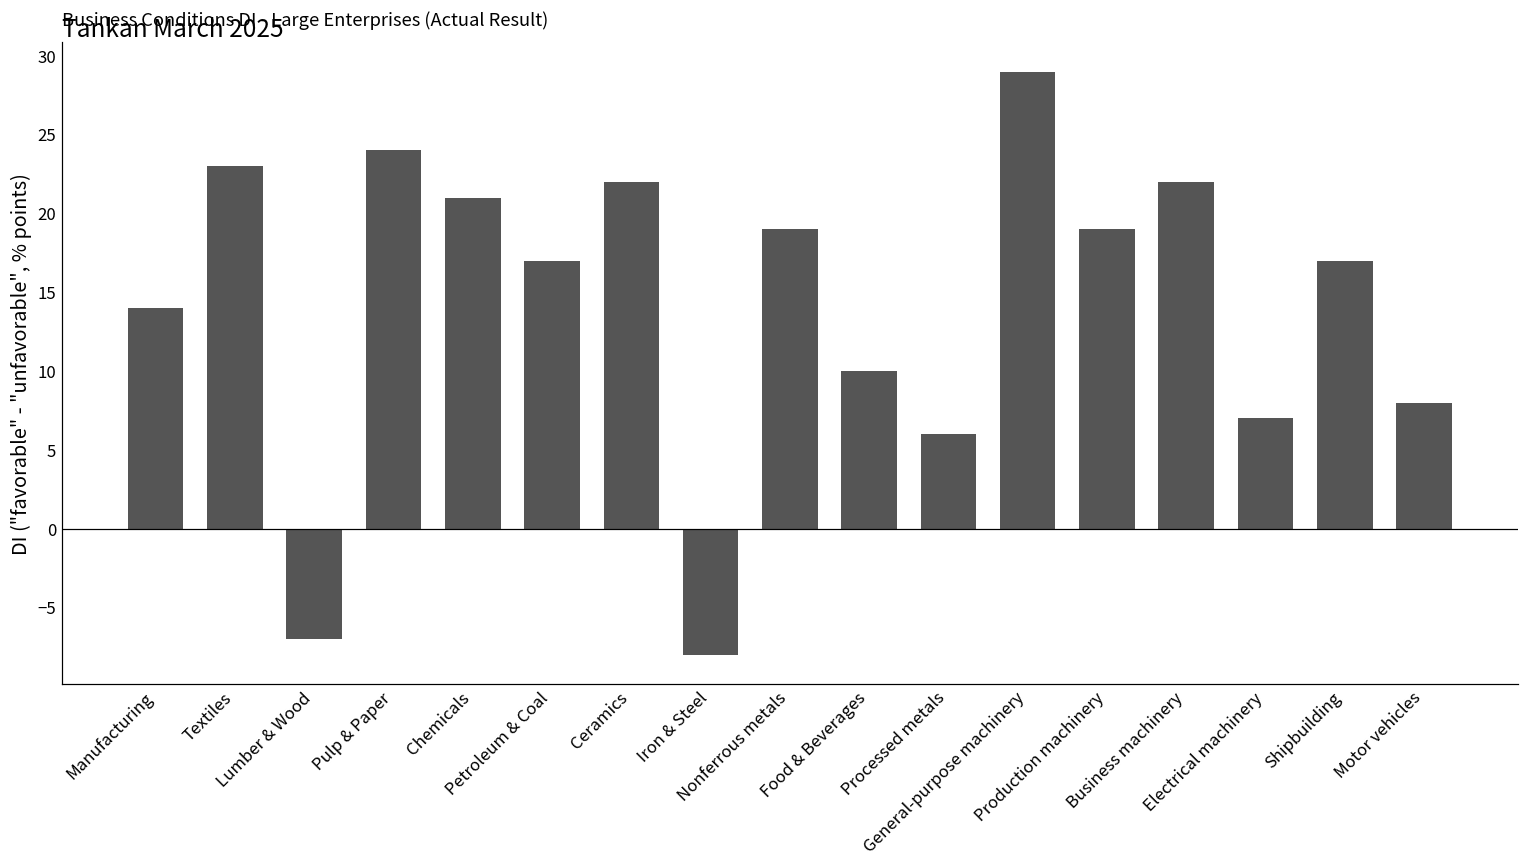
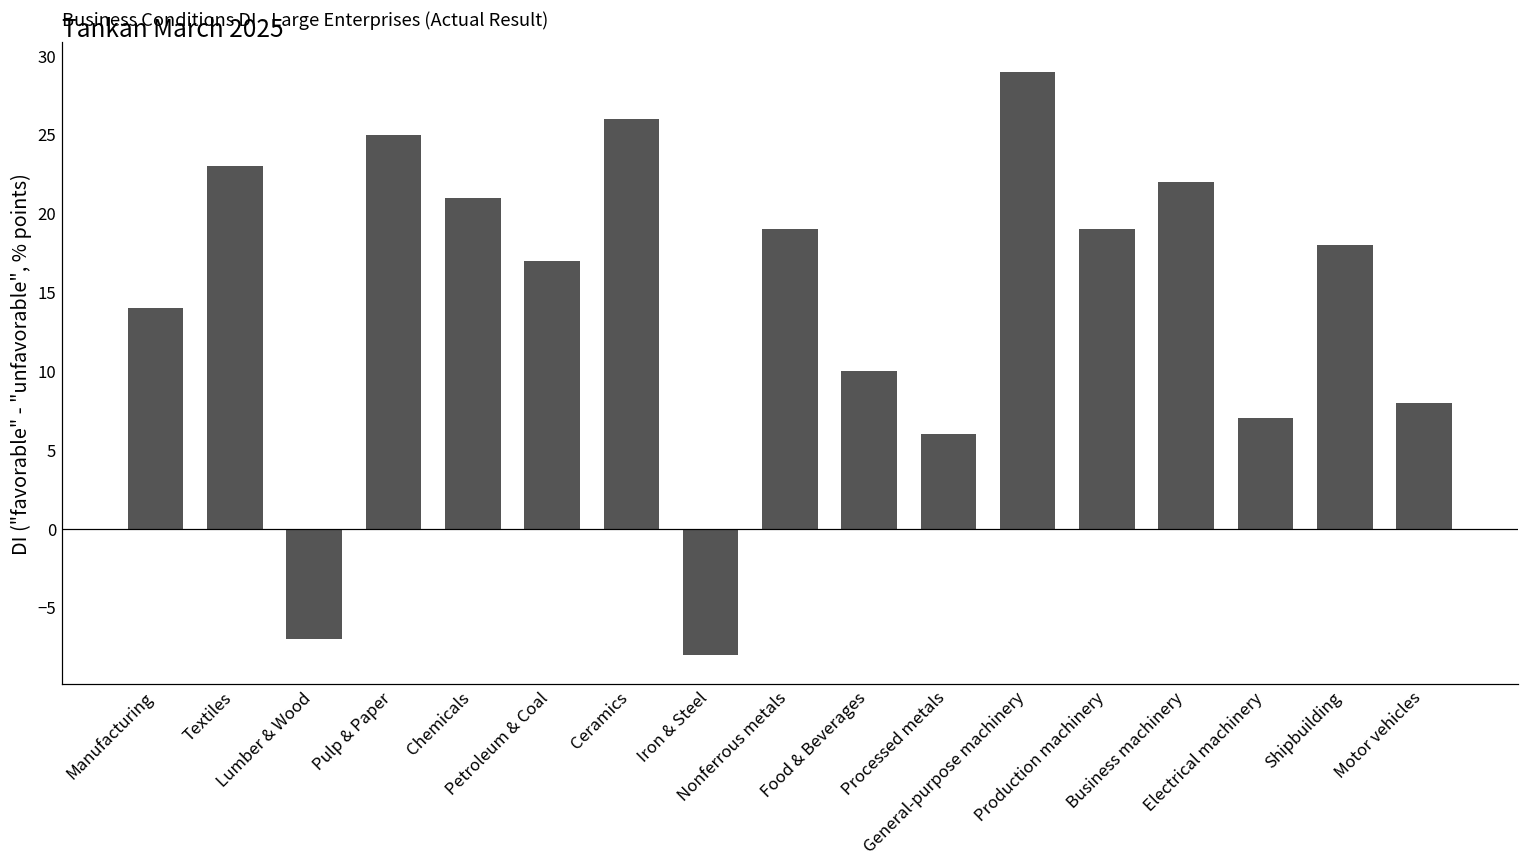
Pulp & Paper: 24 -> 25
Ceramics: 22 -> 26
Shipbuilding: 17 -> 18
